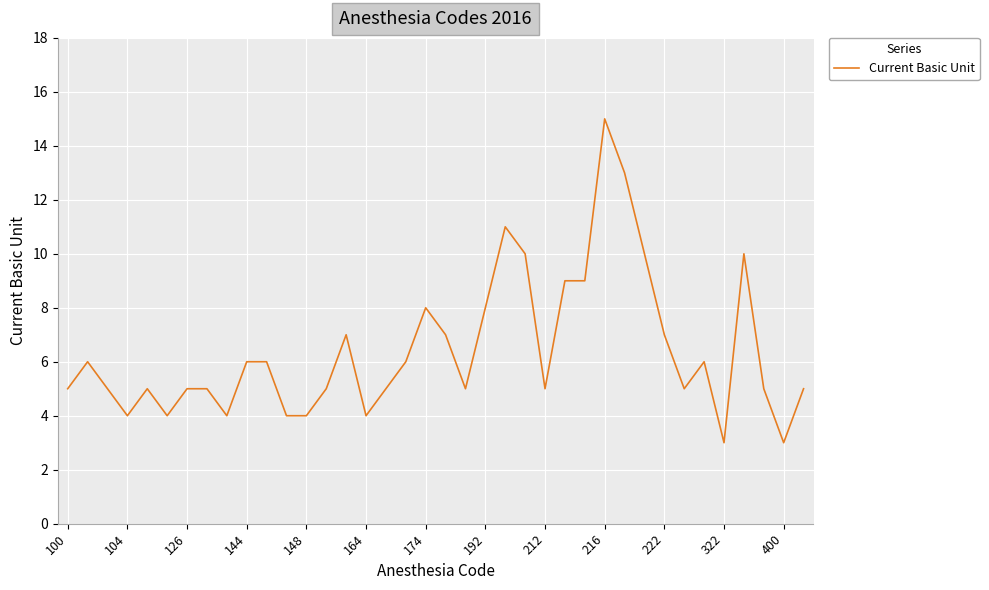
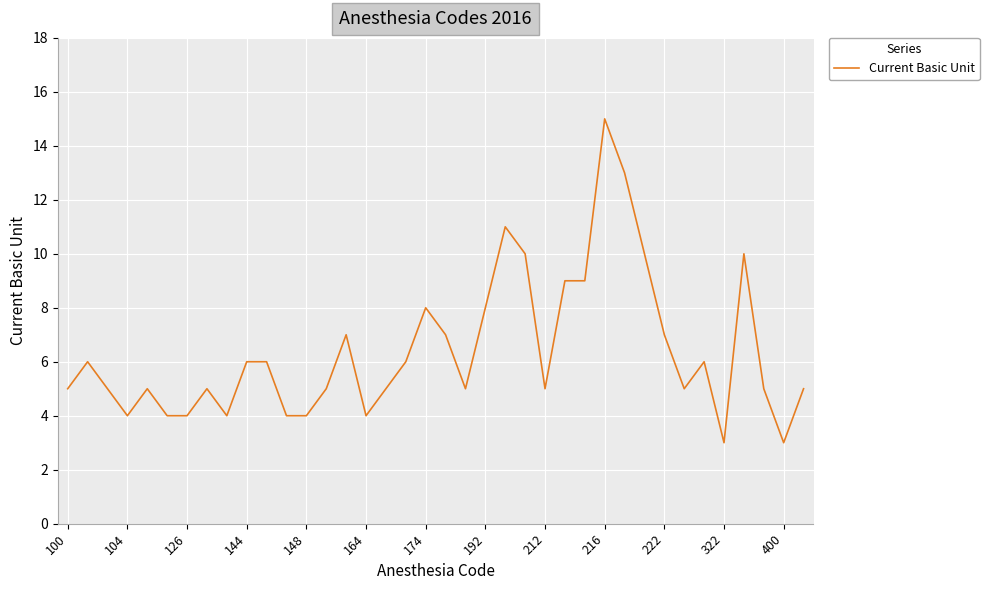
126: 5 -> 4
